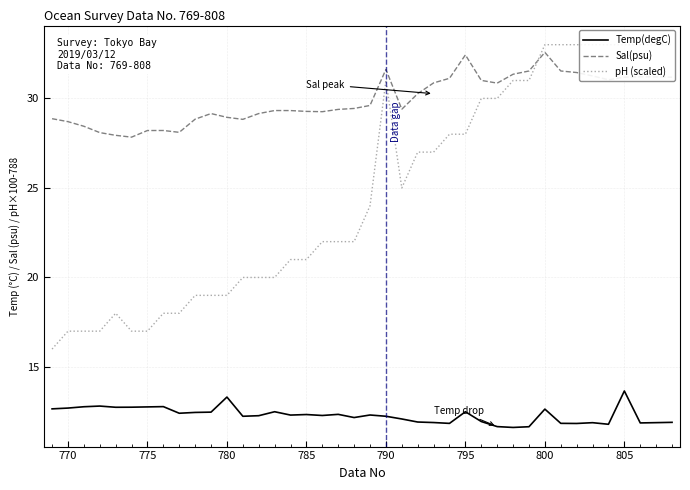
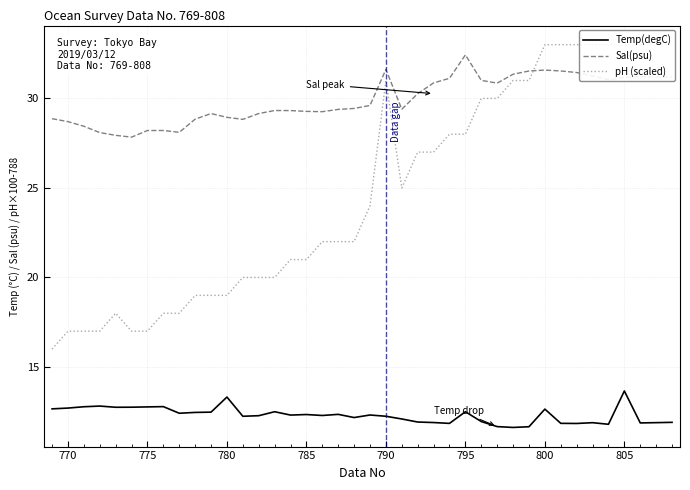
Sal(psu), 800: 32.6 -> 31.6
